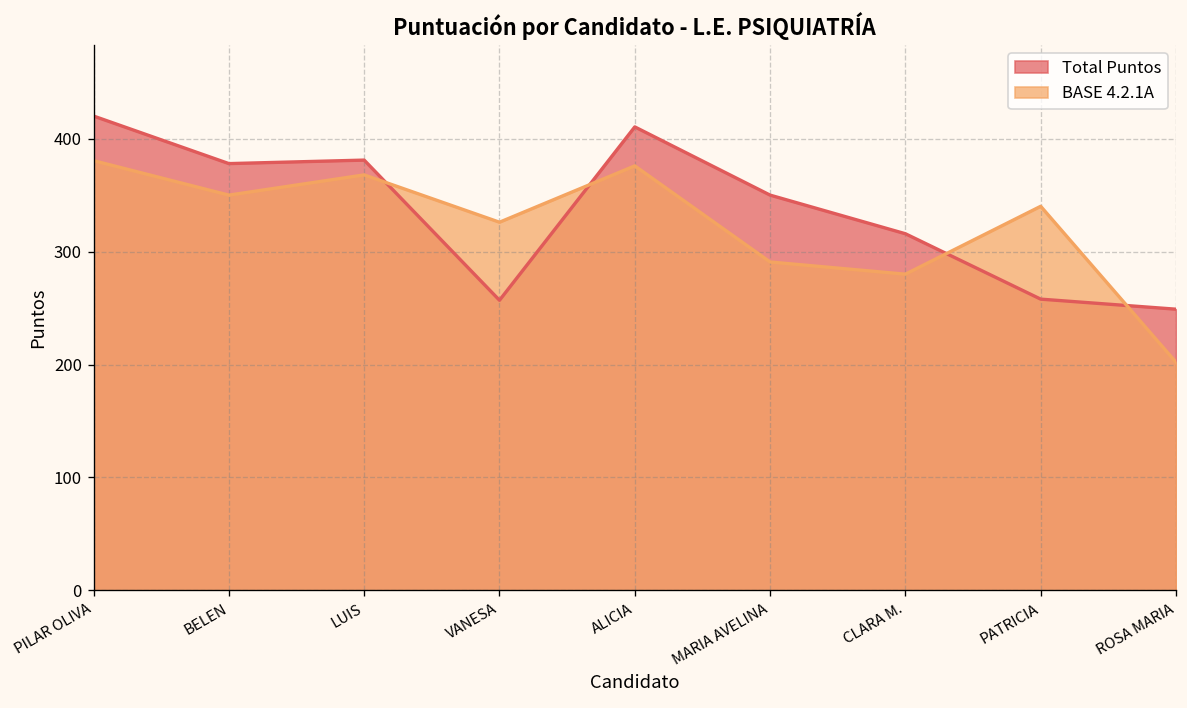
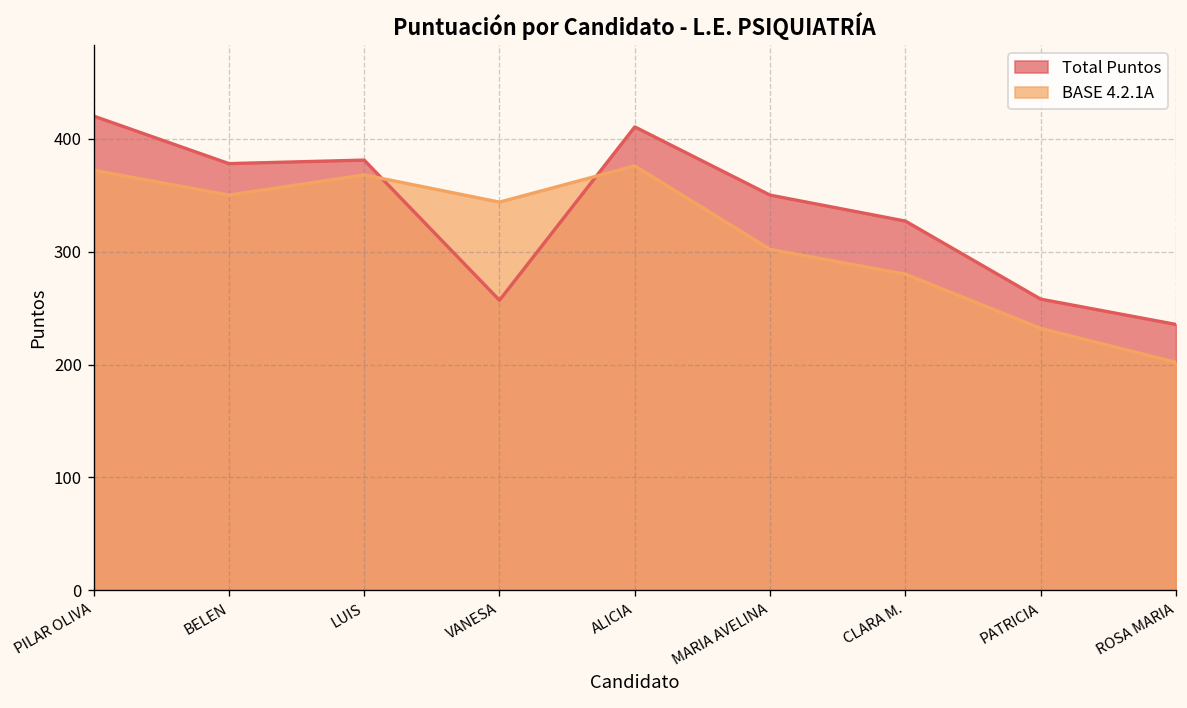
BASE 4.2.1A, PILAR OLIVA: 380 -> 370
BASE 4.2.1A, VANESA: 330 -> 340
BASE 4.2.1A, MARIA AVELINA: 290 -> 300
Total Puntos, CLARA M.: 320 -> 330
BASE 4.2.1A, PATRICIA: 340 -> 230
Total Puntos, ROSA MARIA: 250 -> 240
